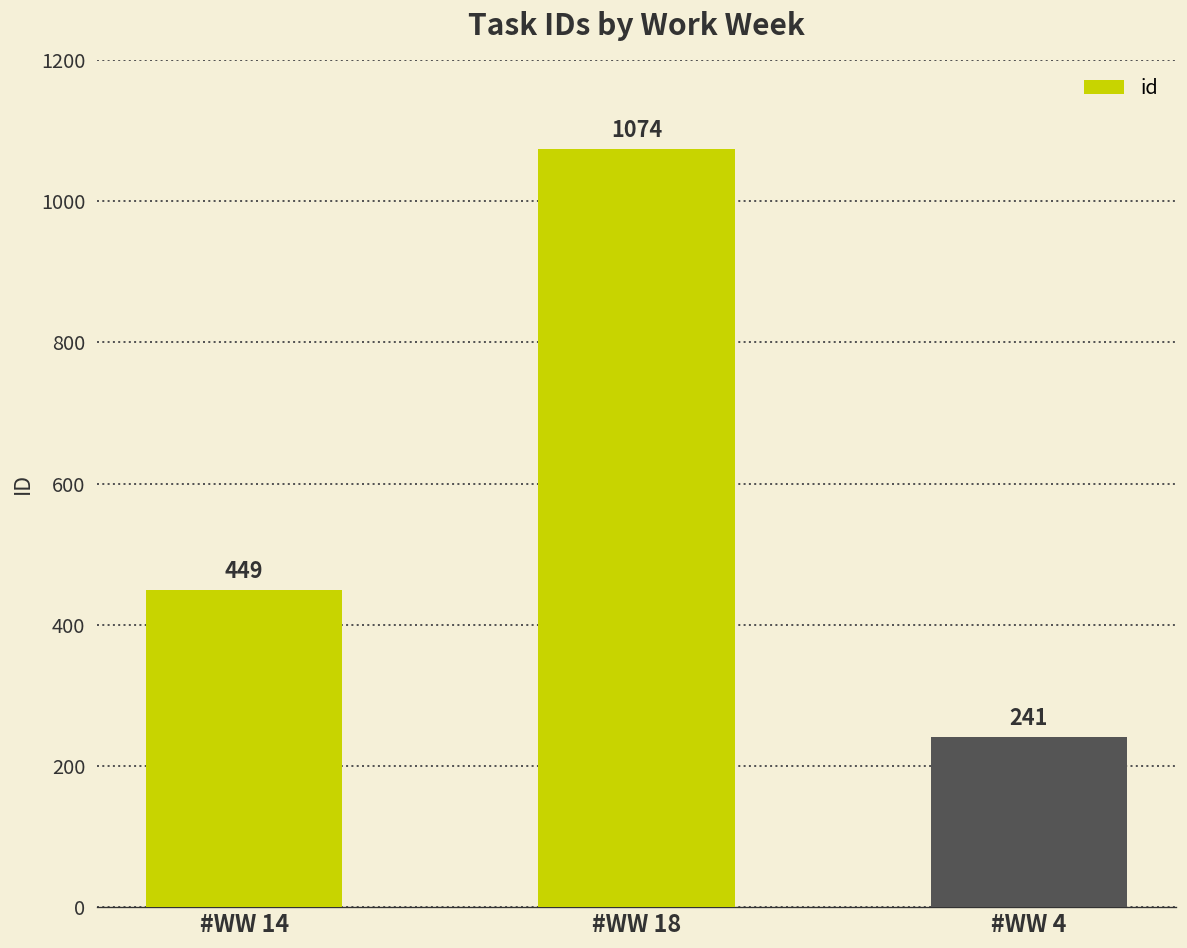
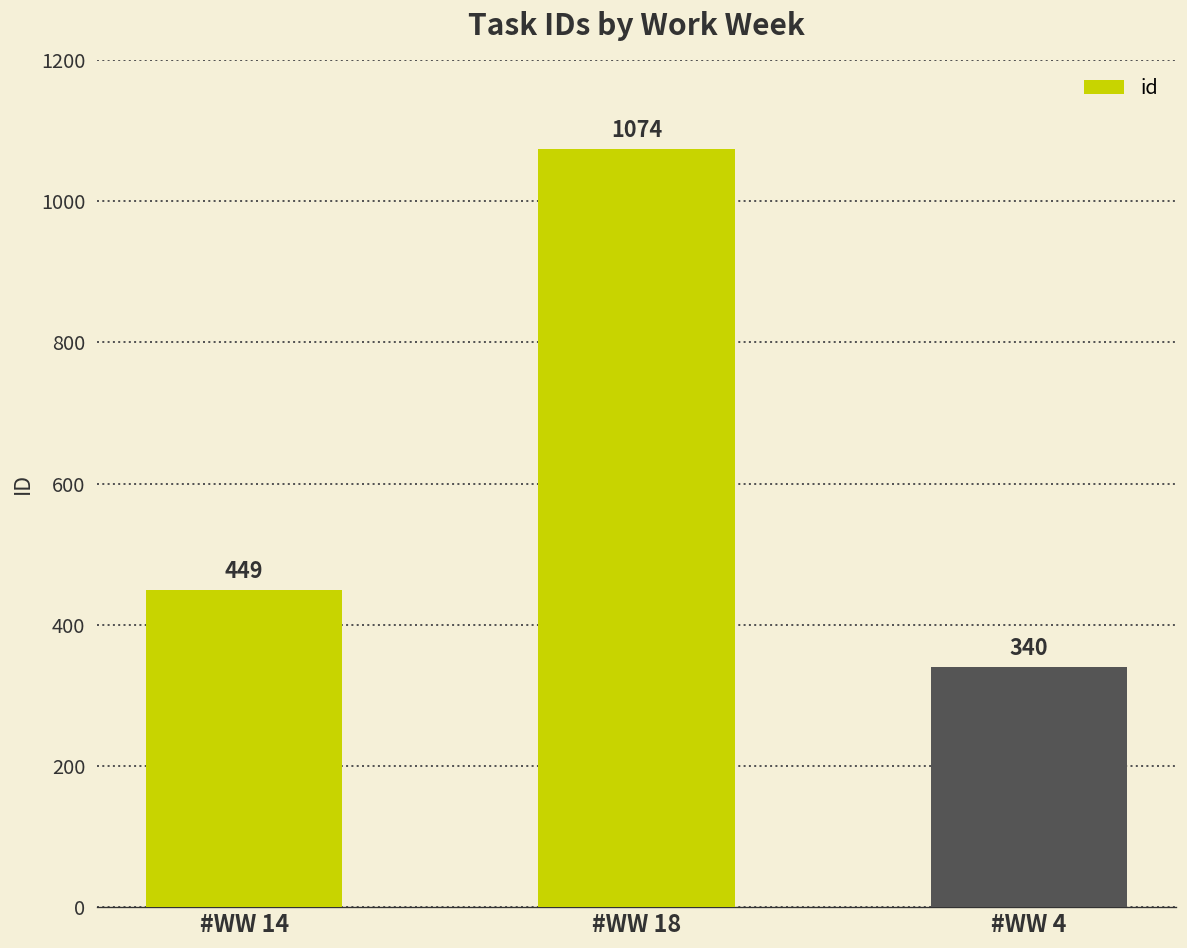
#WW 4: 241 -> 340
